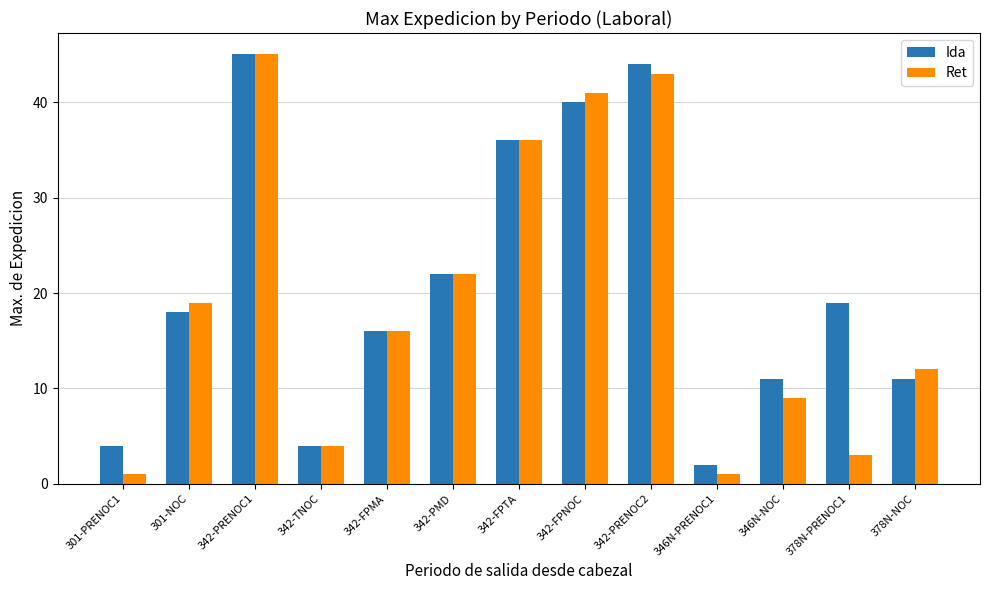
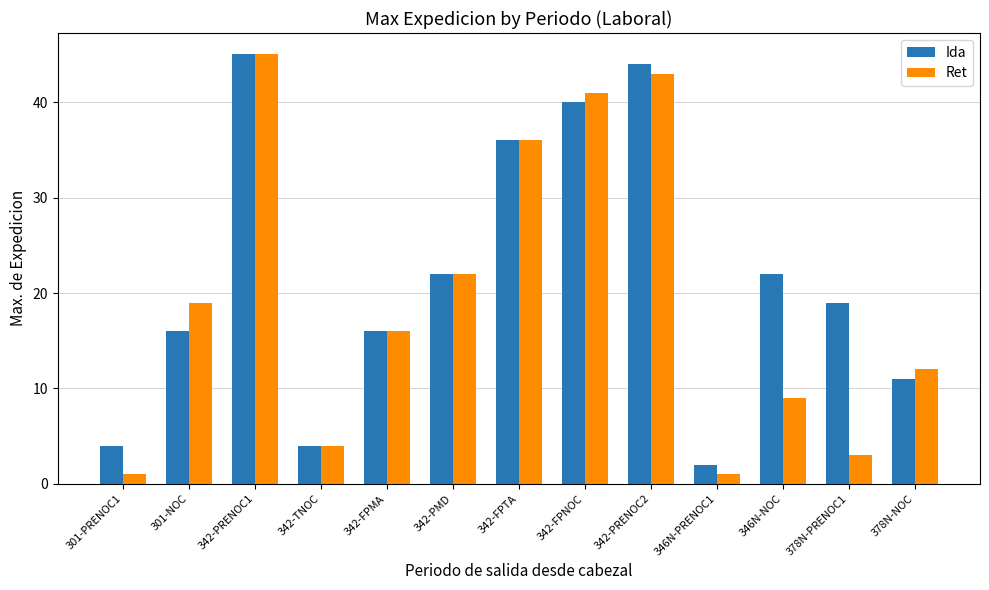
Ida, 301-NOC: 18 -> 16
Ida, 346N-NOC: 11 -> 22
